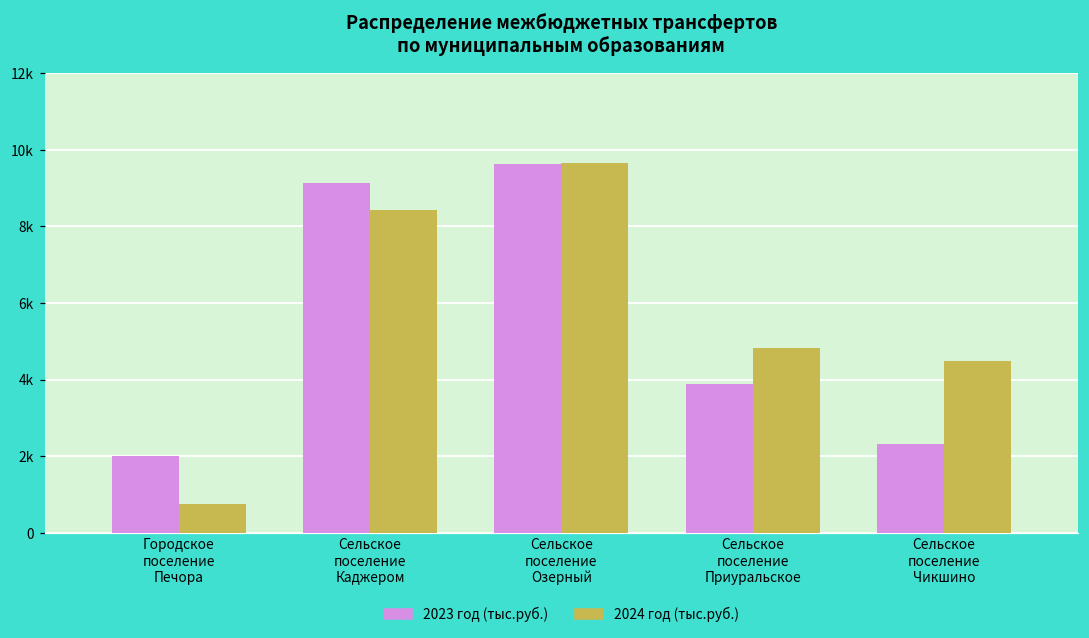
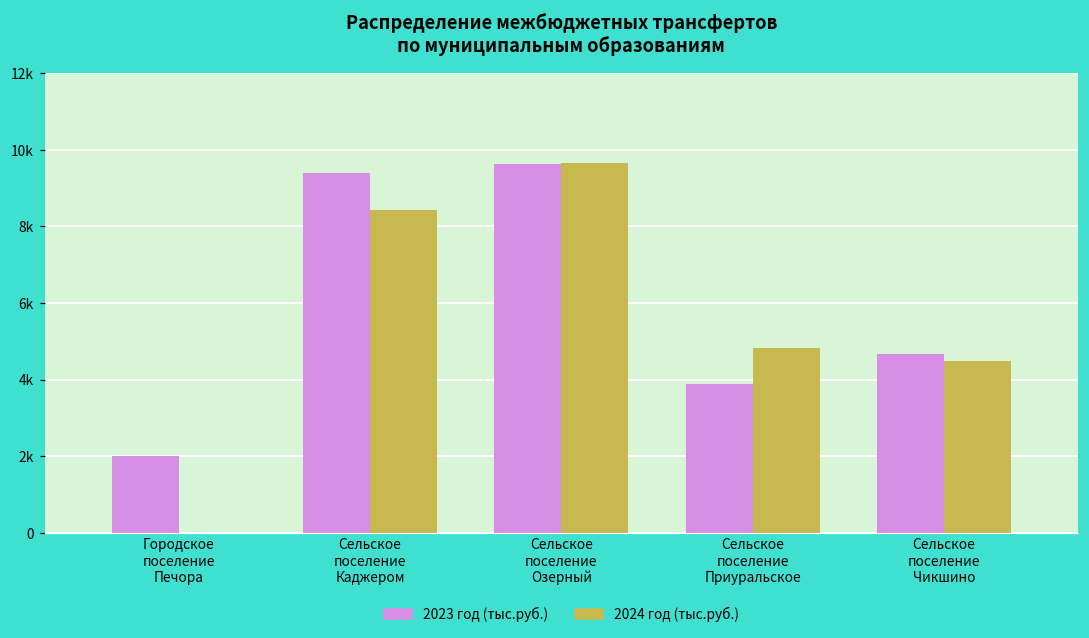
2024 год (тыс.руб.), Городское поселение Печора: 800 -> 0
2023 год (тыс.руб.), Сельское поселение Каджером: 9100 -> 9400
2023 год (тыс.руб.), Сельское поселение Чикшино: 2300 -> 4700
